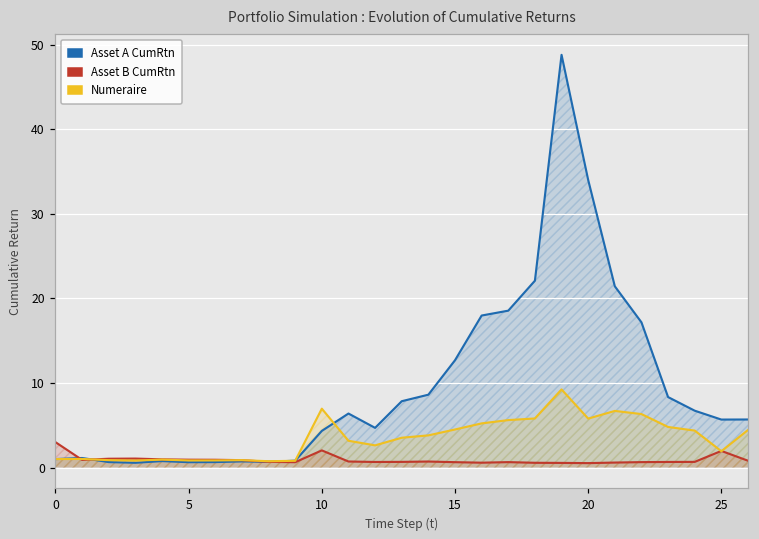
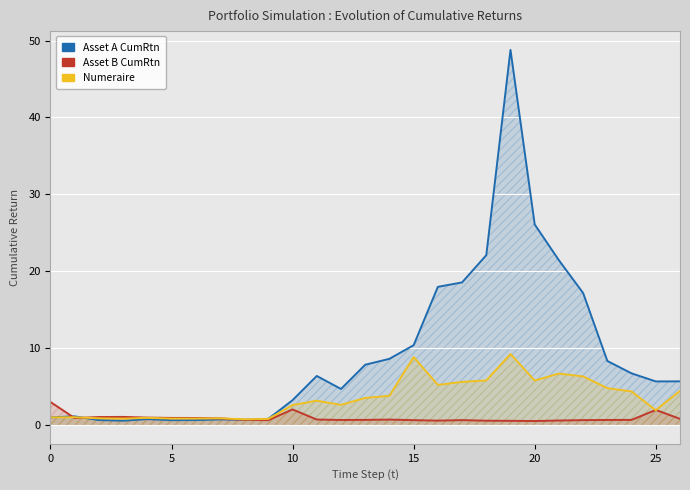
Asset A CumRtn, 10: 4 -> 3
Numeraire, 10: 7 -> 3
Asset A CumRtn, 15: 13 -> 10
Numeraire, 15: 4 -> 9
Asset A CumRtn, 20: 34 -> 26
